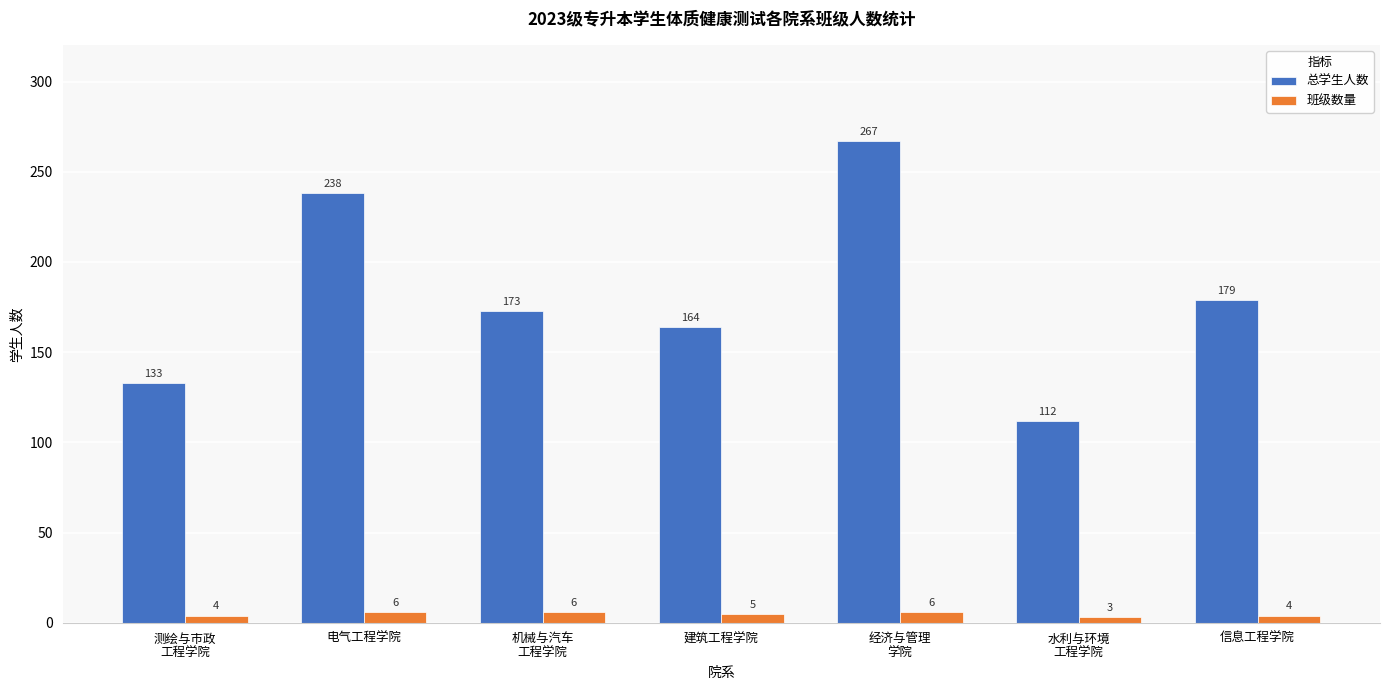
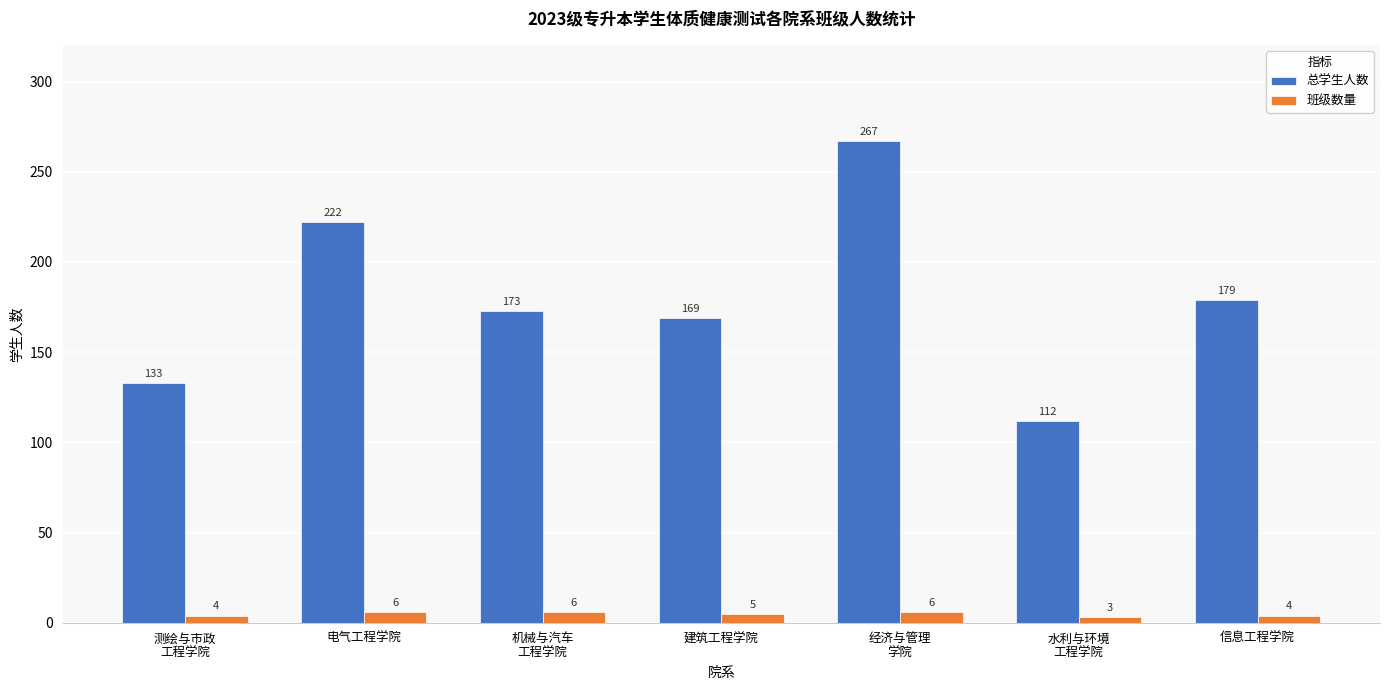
总学生人数, 电气工程学院: 238 -> 222
总学生人数, 建筑工程学院: 164 -> 169
